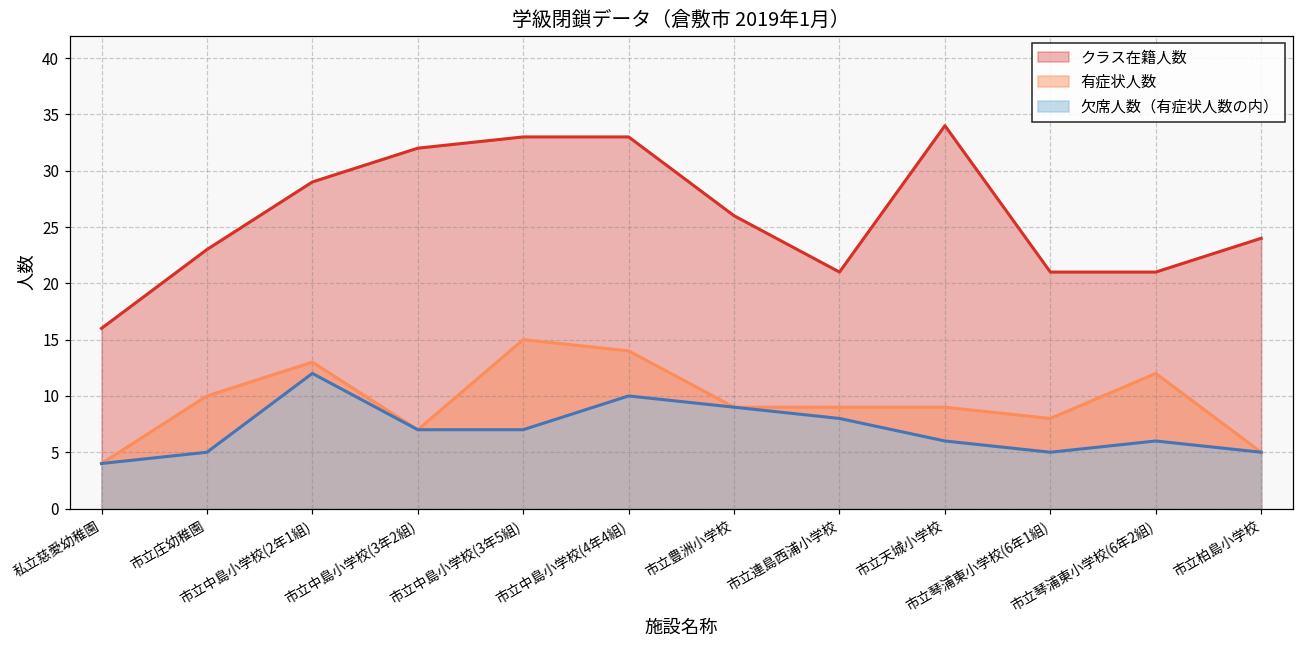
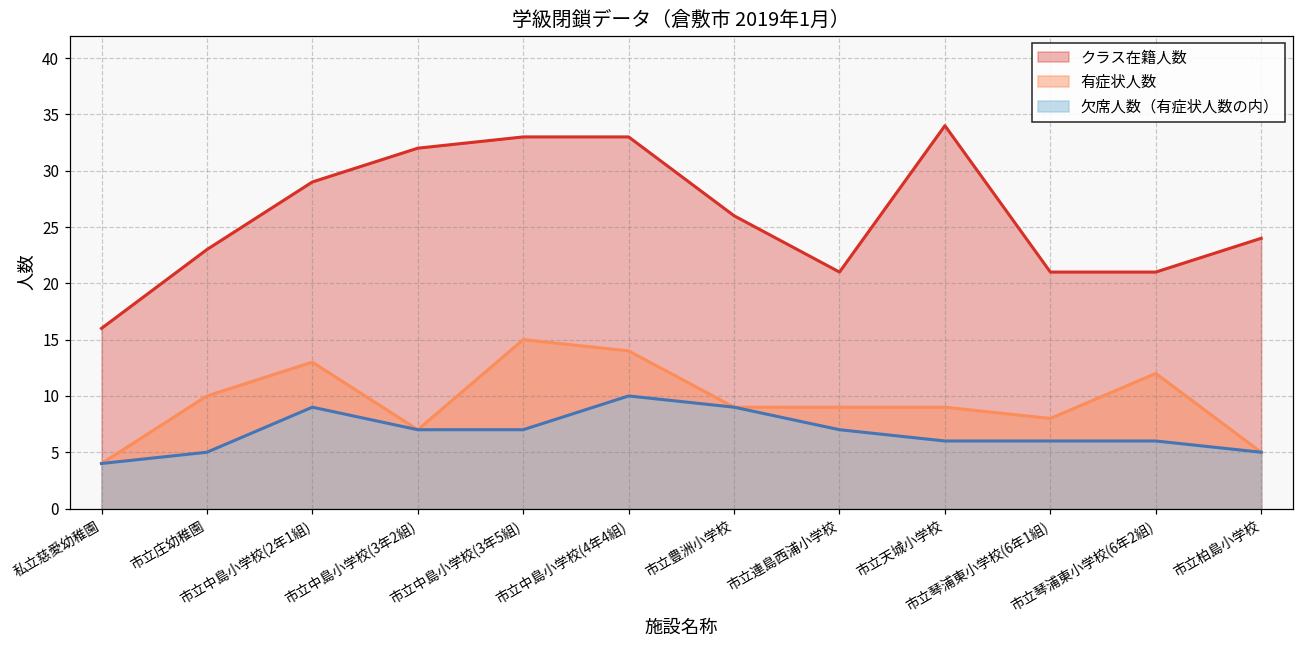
欠席人数（有症状人数の内）, 市立中島小学校(2年1組): 12 -> 9
欠席人数（有症状人数の内）, 市立連島西浦小学校: 8 -> 7
欠席人数（有症状人数の内）, 市立琴浦東小学校(6年1組): 5 -> 6
